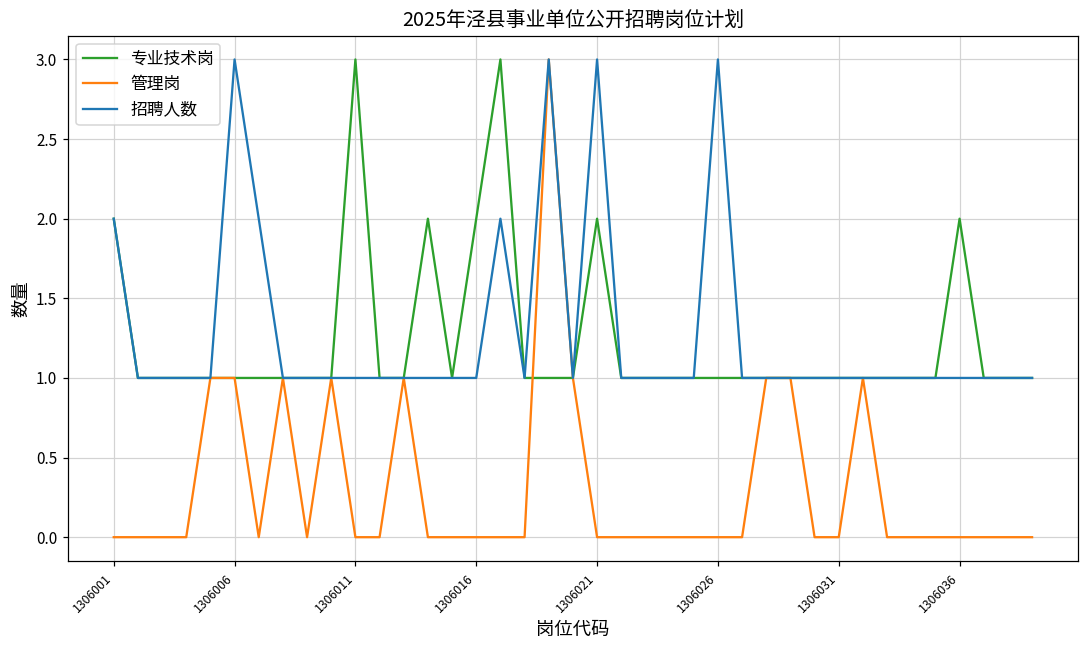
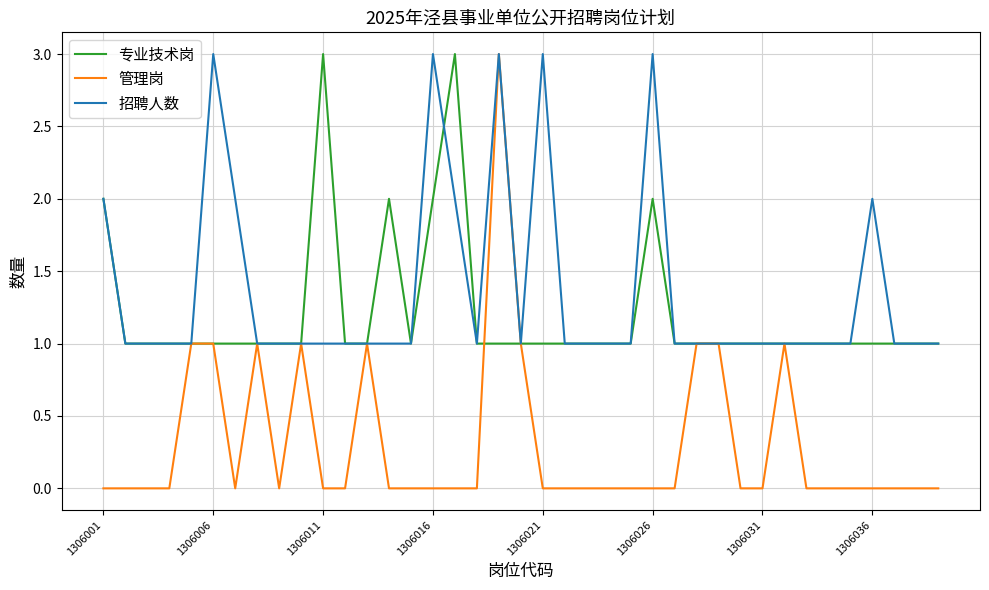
招聘人数, 1306016: 1 -> 3
专业技术岗, 1306021: 2 -> 1
专业技术岗, 1306026: 1 -> 2
专业技术岗, 1306036: 2 -> 1
招聘人数, 1306036: 1 -> 2
